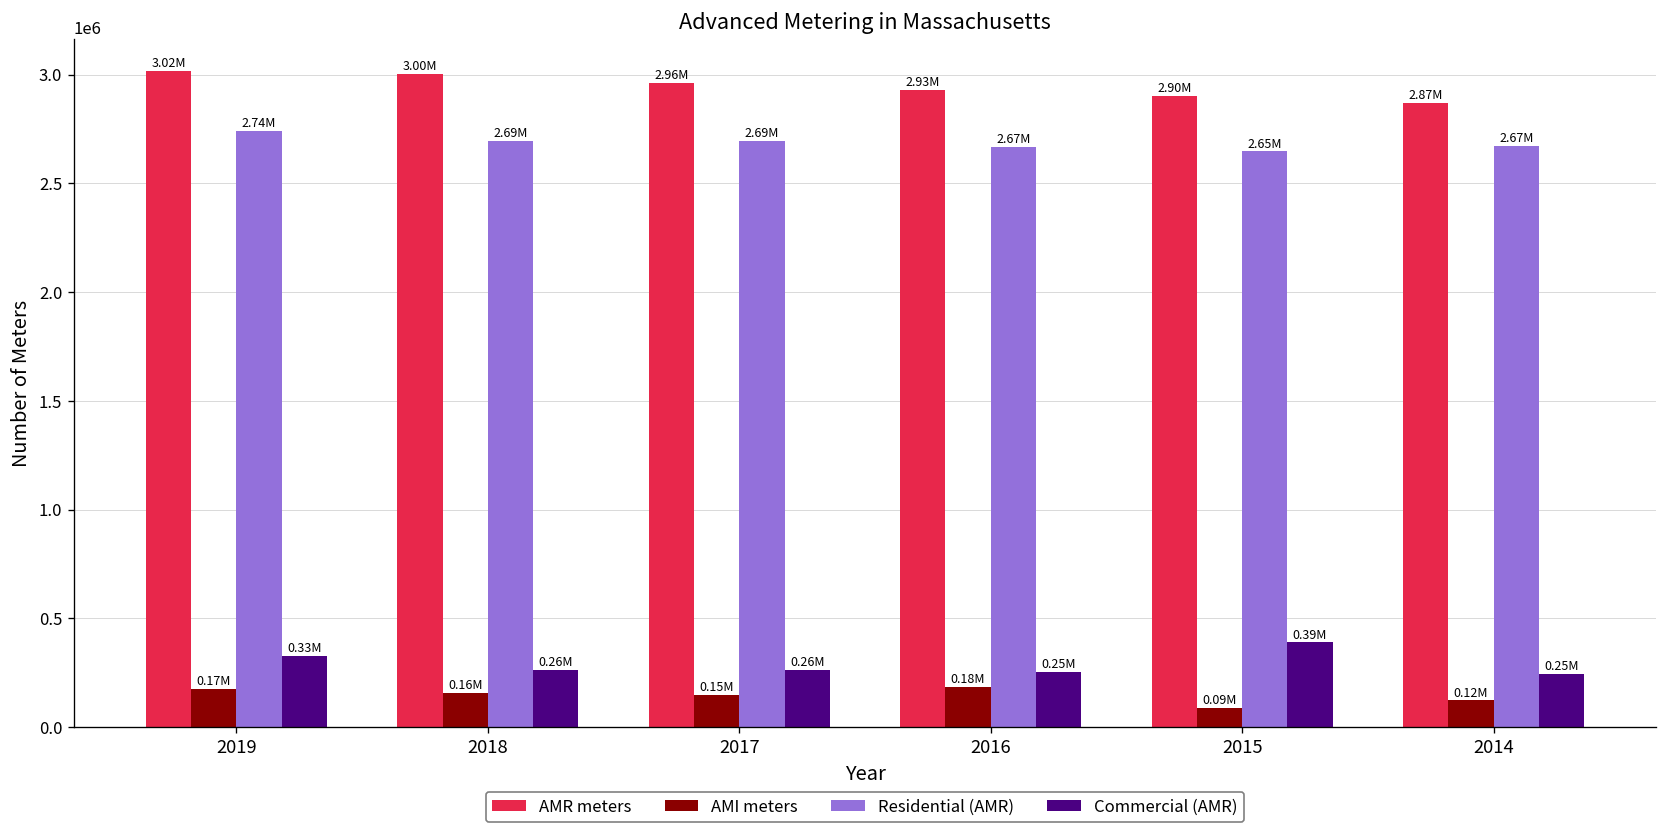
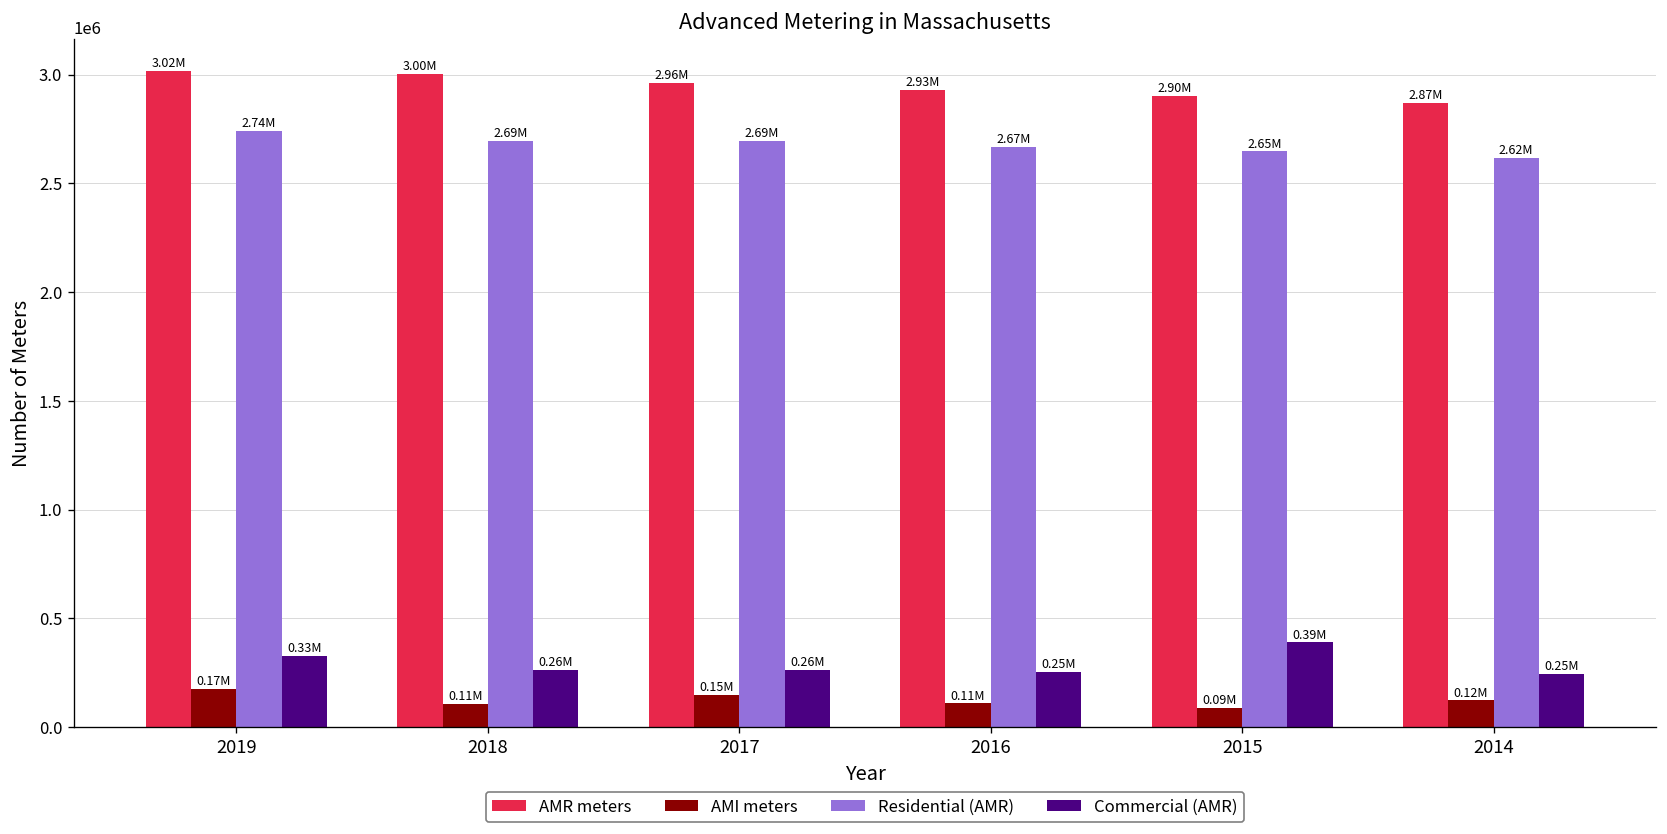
AMI meters, 2018: 0.16M -> 0.11M
AMI meters, 2016: 0.18M -> 0.11M
Residential (AMR), 2014: 2.67M -> 2.62M
